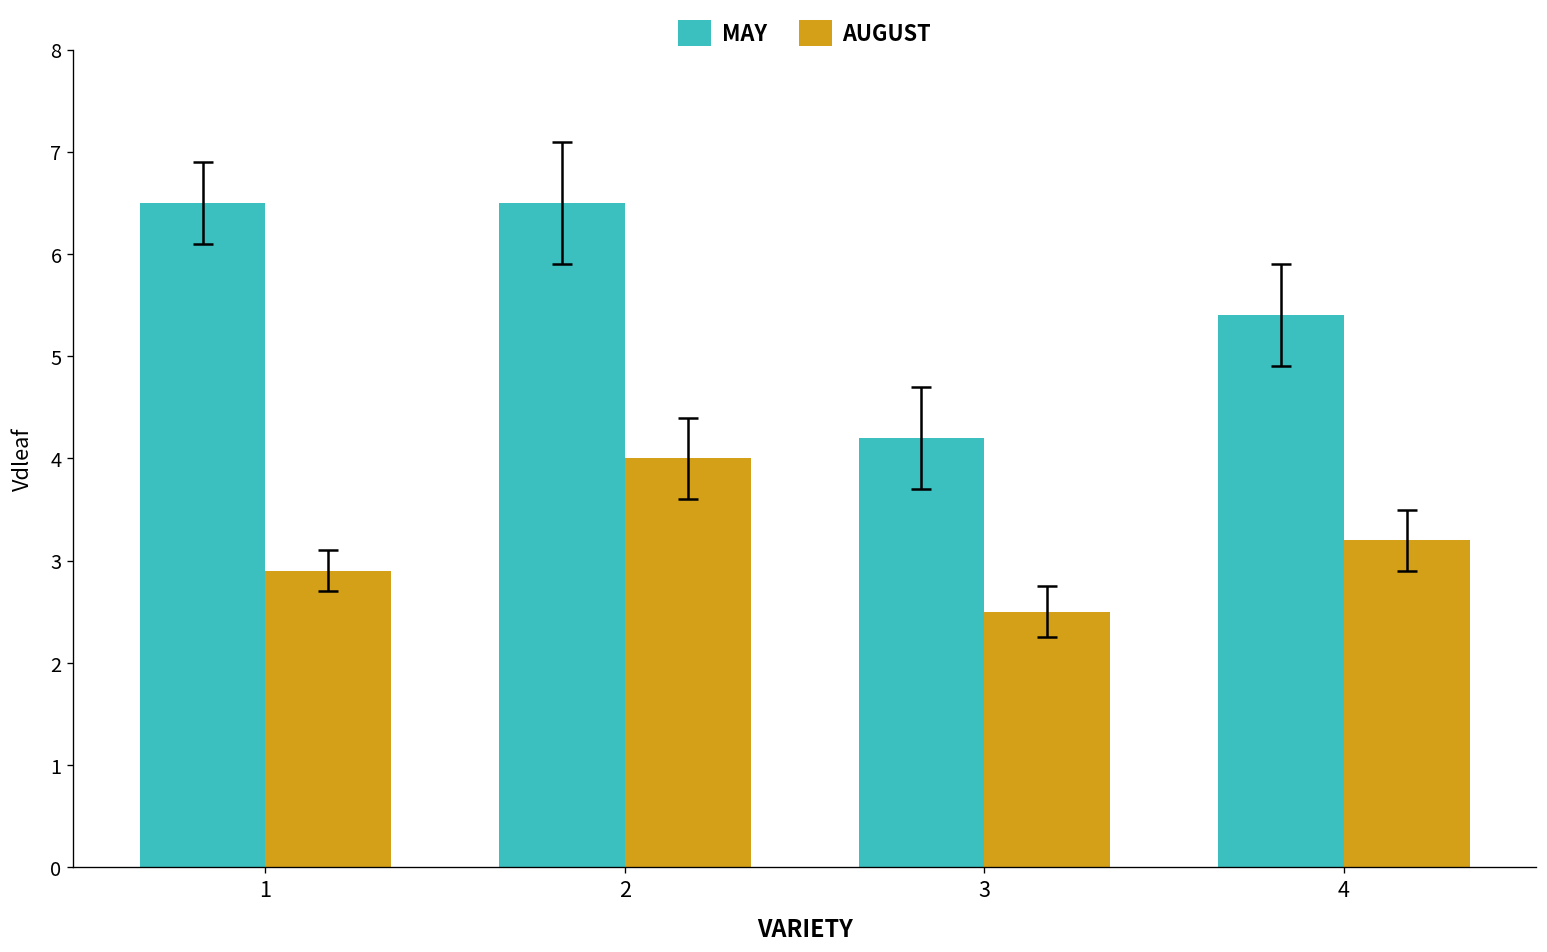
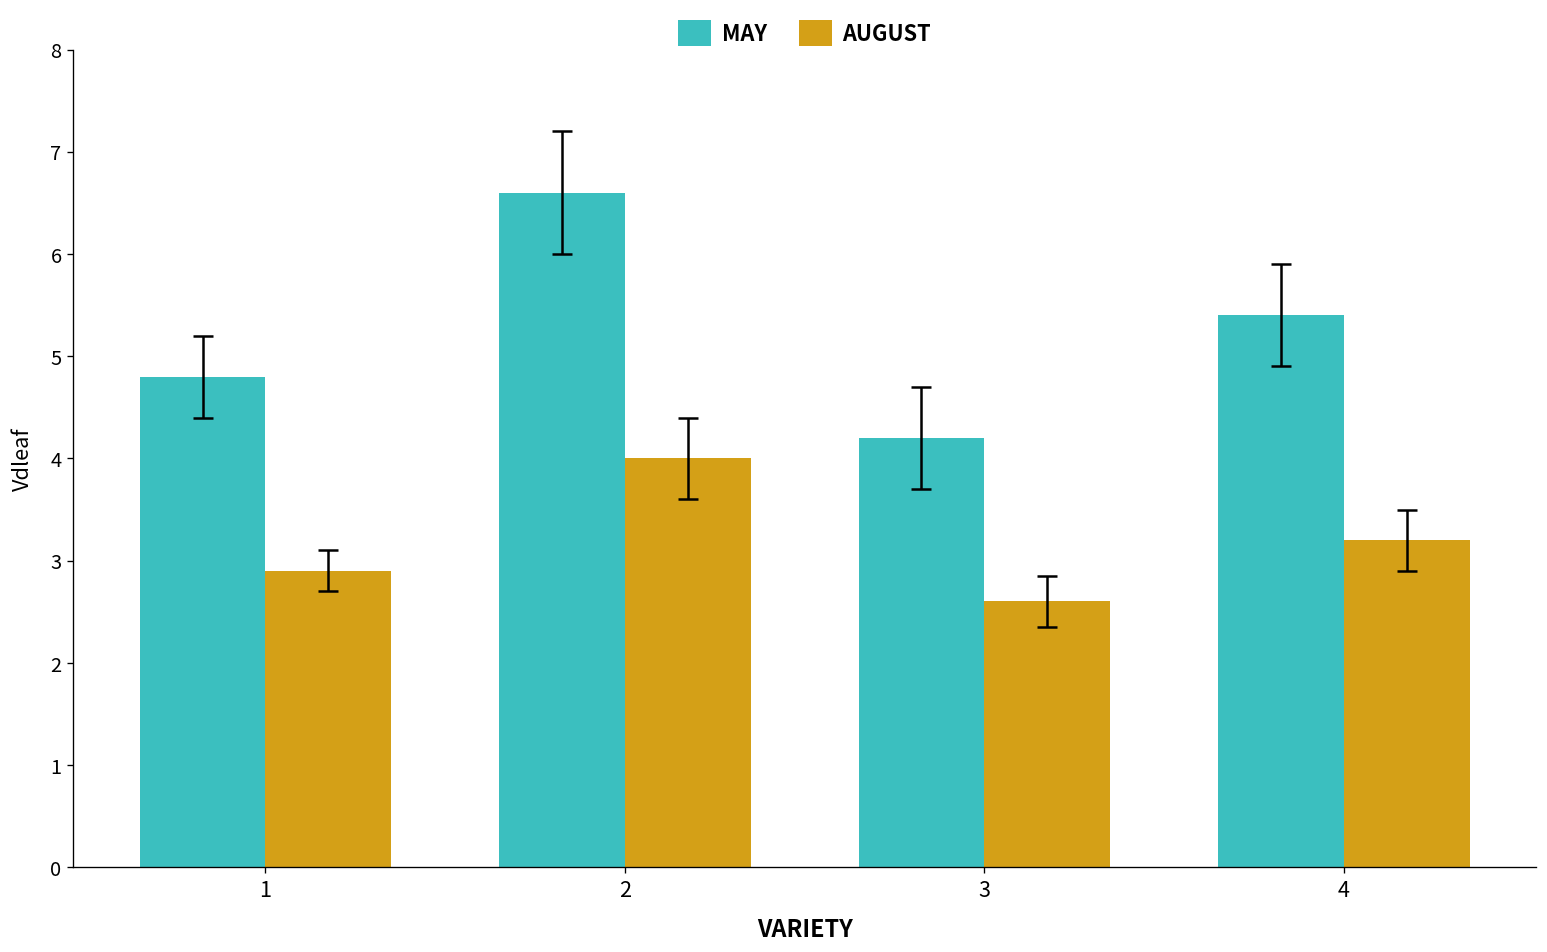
MAY, 1: 6.5 -> 4.8
MAY, 2: 6.5 -> 6.6
AUGUST, 3: 2.5 -> 2.6
